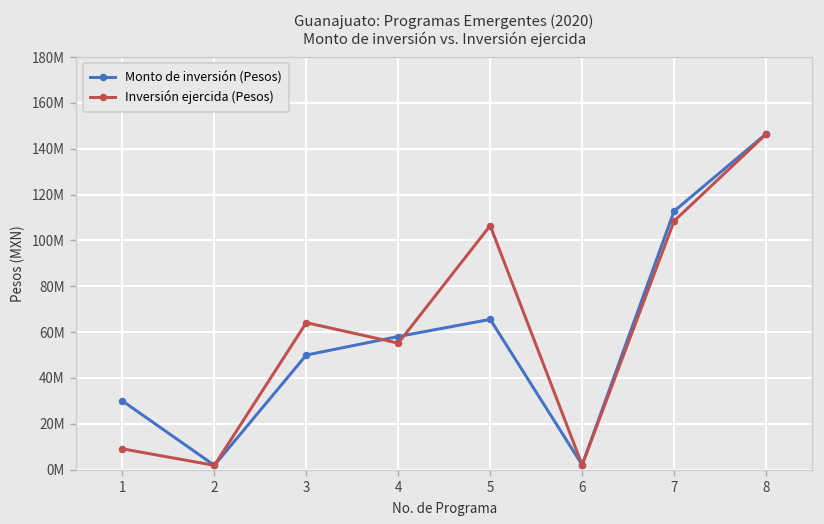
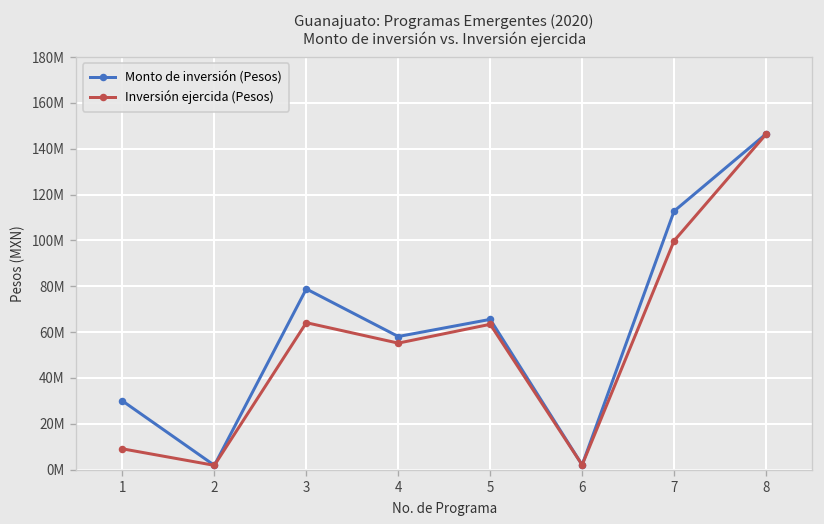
Monto de inversión (Pesos), 3: 50000000 -> 79000000
Inversión ejercida (Pesos), 5: 106000000 -> 63000000
Inversión ejercida (Pesos), 7: 108000000 -> 100000000
